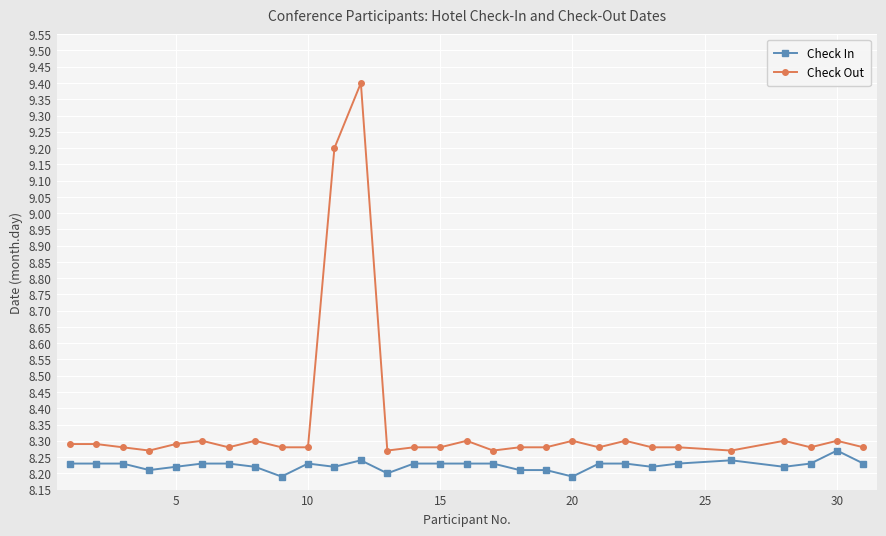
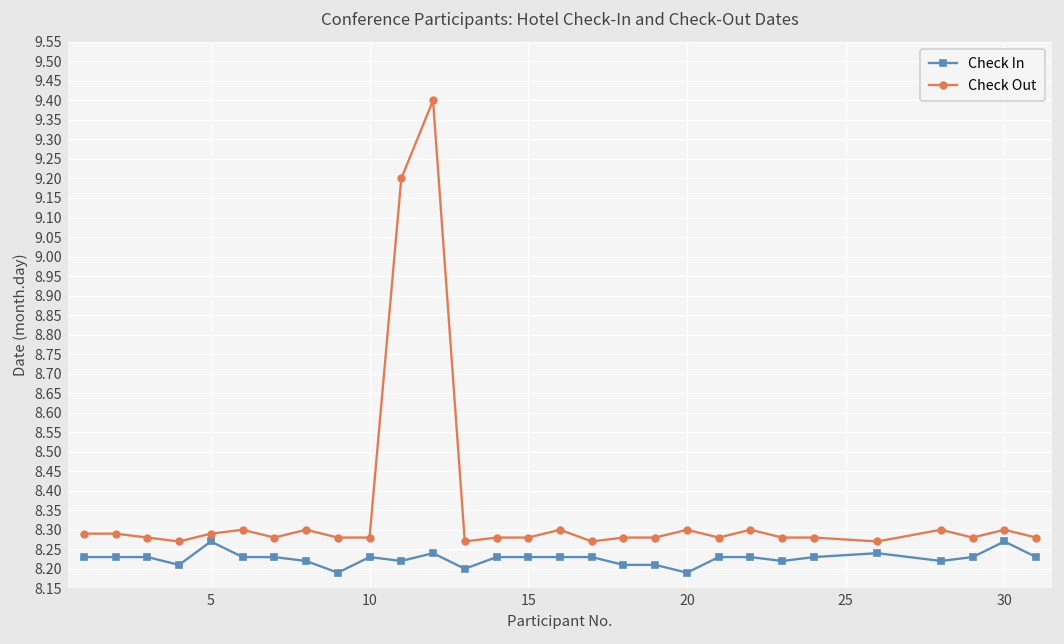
Check In, 5: 8.22 -> 8.27
